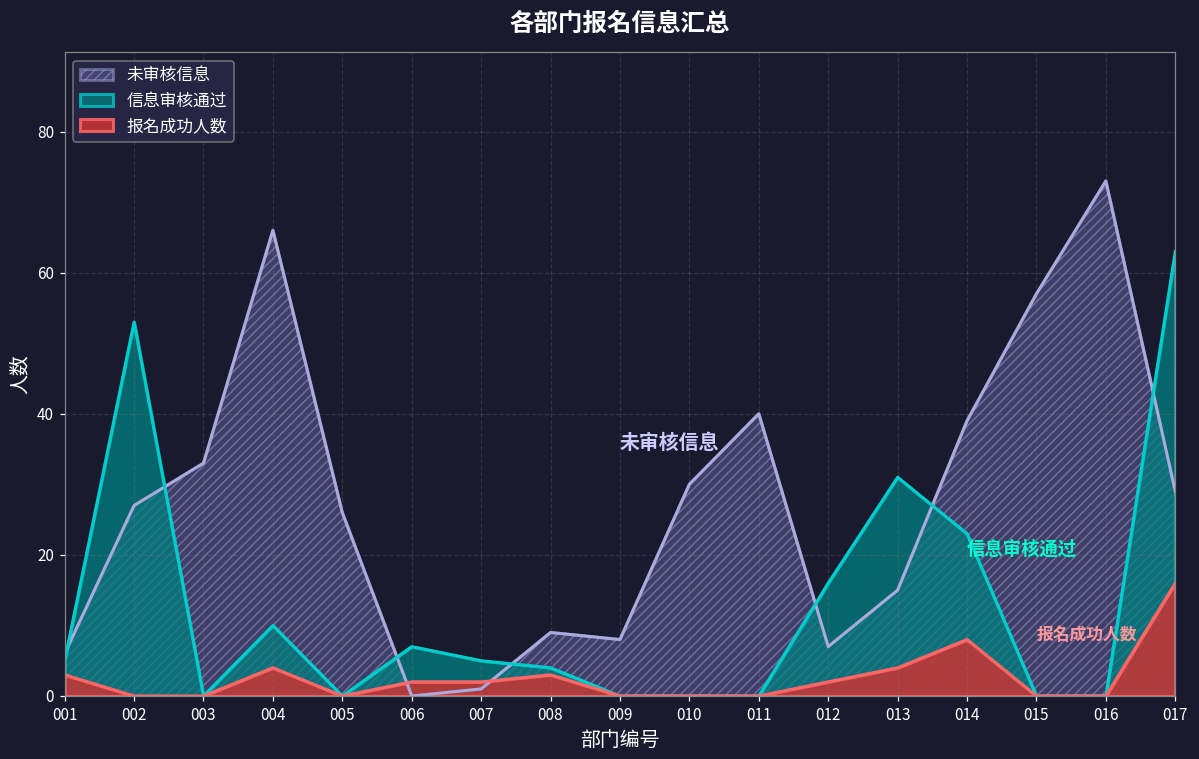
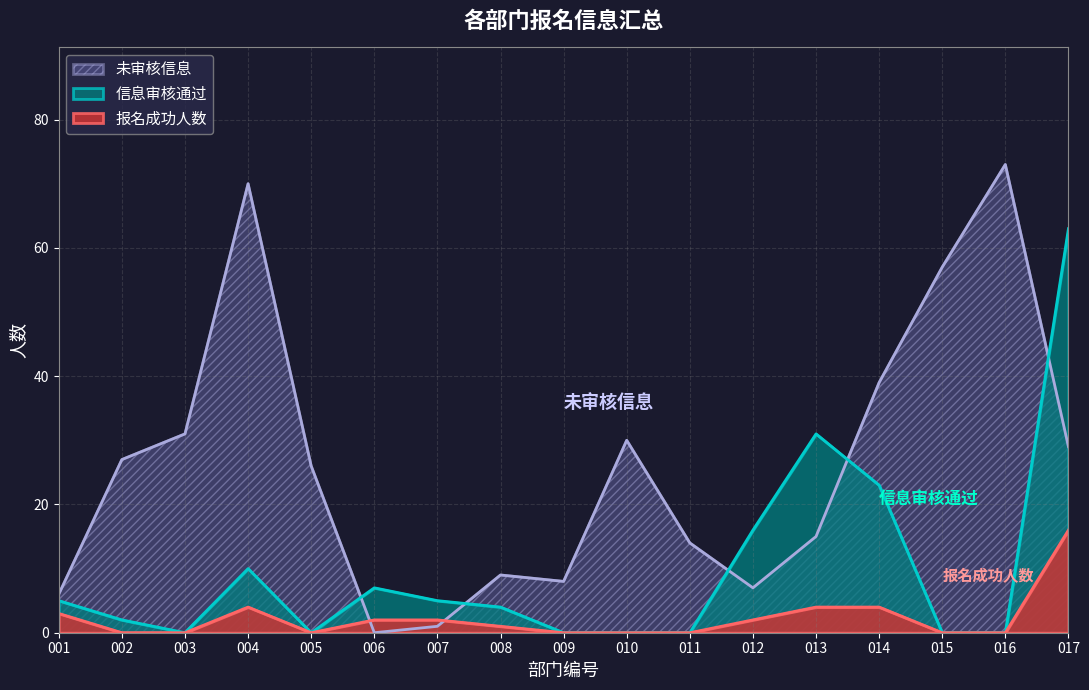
信息审核通过, 002: 53 -> 2
未审核信息, 003: 33 -> 31
未审核信息, 004: 66 -> 70
报名成功人数, 008: 3 -> 1
未审核信息, 011: 40 -> 14
报名成功人数, 014: 8 -> 4
